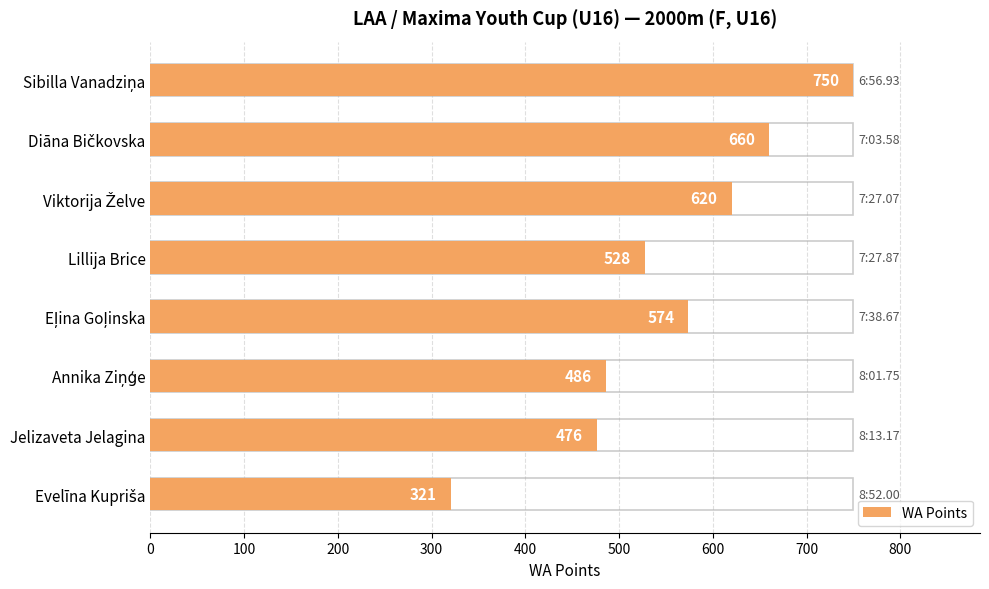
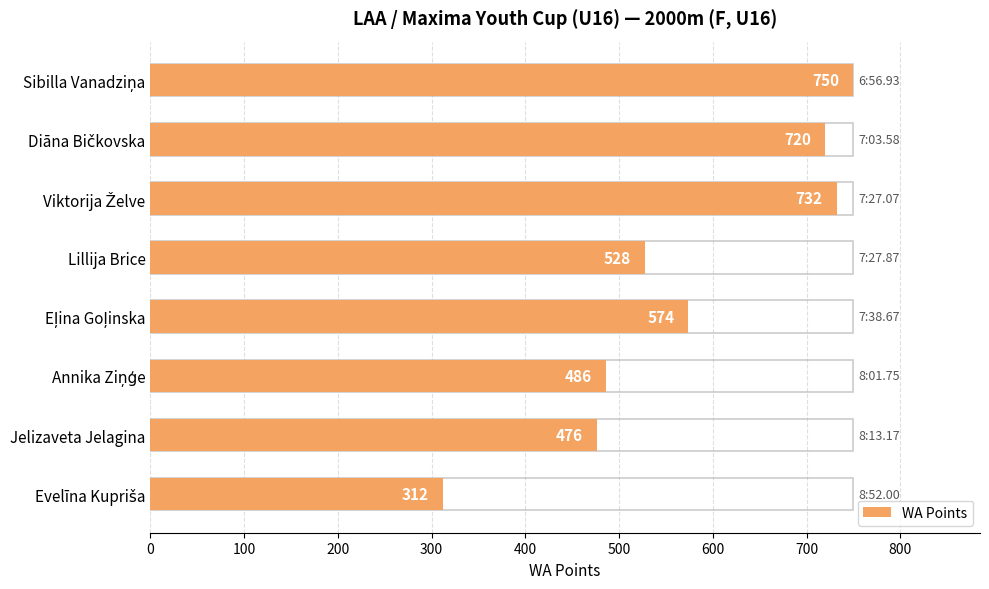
WA Points, Diāna Bičkovska: 660 -> 720
WA Points, Viktorija Želve: 620 -> 732
WA Points, Evelīna Kupriša: 321 -> 312
